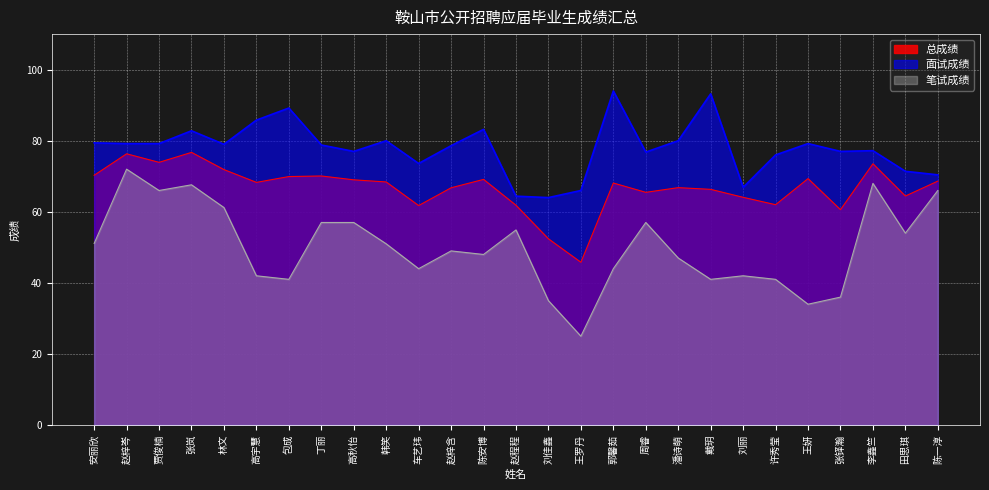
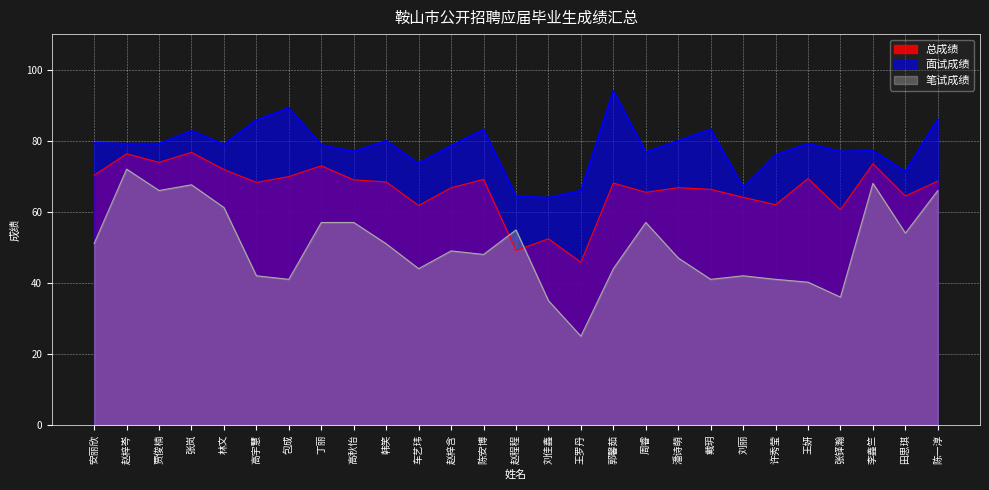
总成绩, 丁丽: 70 -> 73
总成绩, 赵程程: 62 -> 49
面试成绩, 戴玥: 93 -> 83
笔试成绩, 王妍: 34 -> 40
面试成绩, 陈一淳: 70 -> 86
